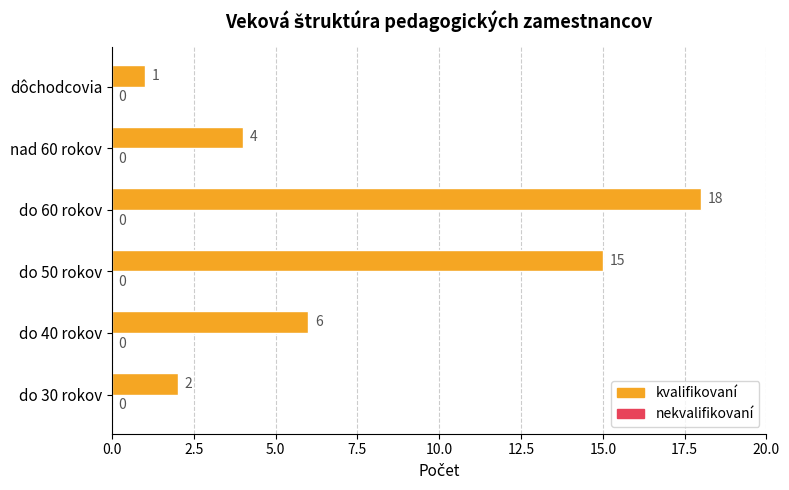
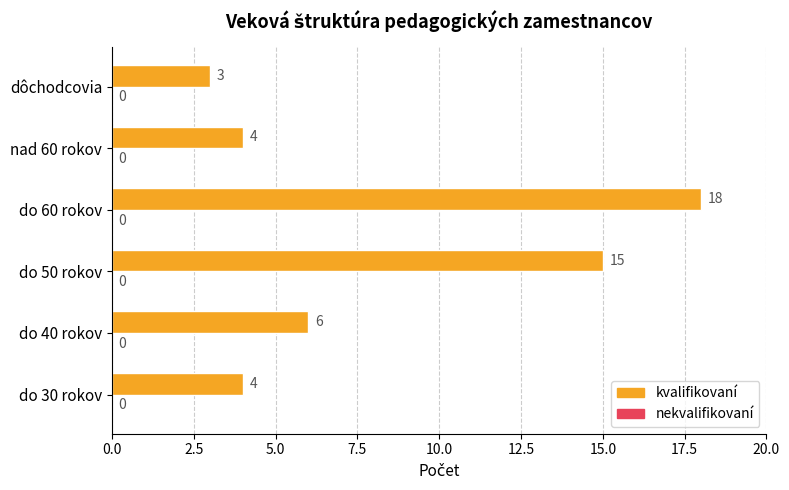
kvalifikovaní, dôchodcovia: 1 -> 3
kvalifikovaní, do 30 rokov: 2 -> 4
